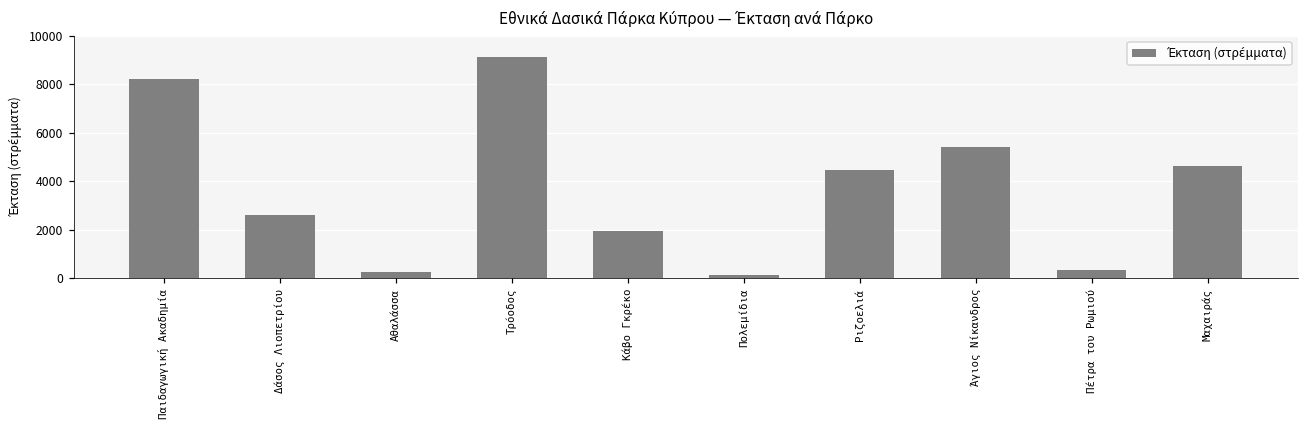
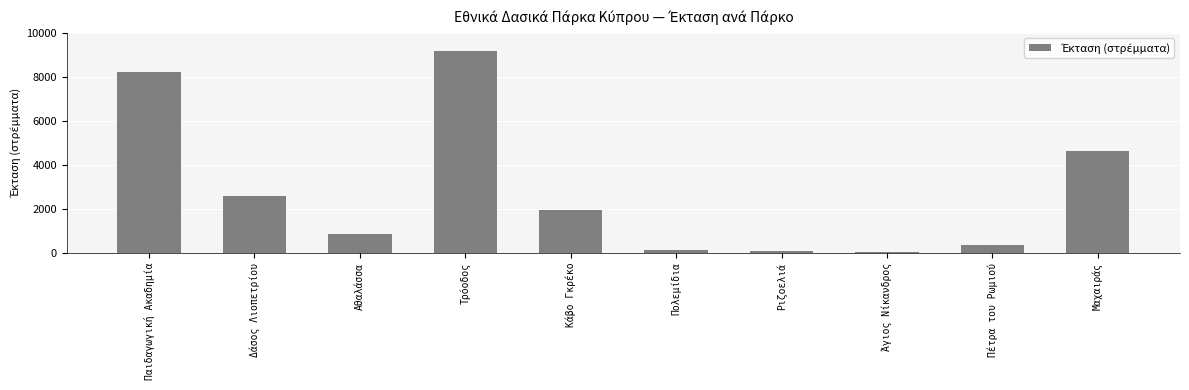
Αθαλάσσα: 200 -> 800
Ριζοελιά: 4400 -> 100
Άγιος Νίκανδρος: 5400 -> 0
